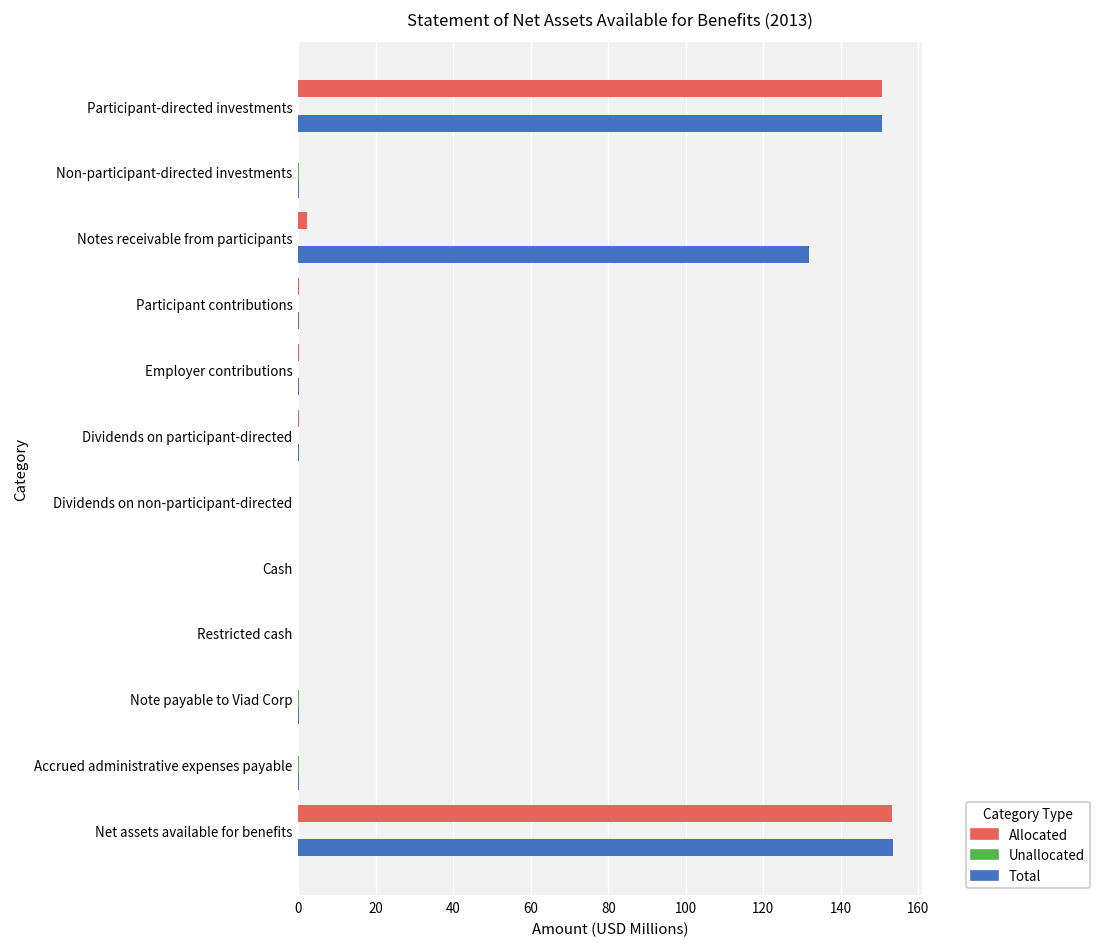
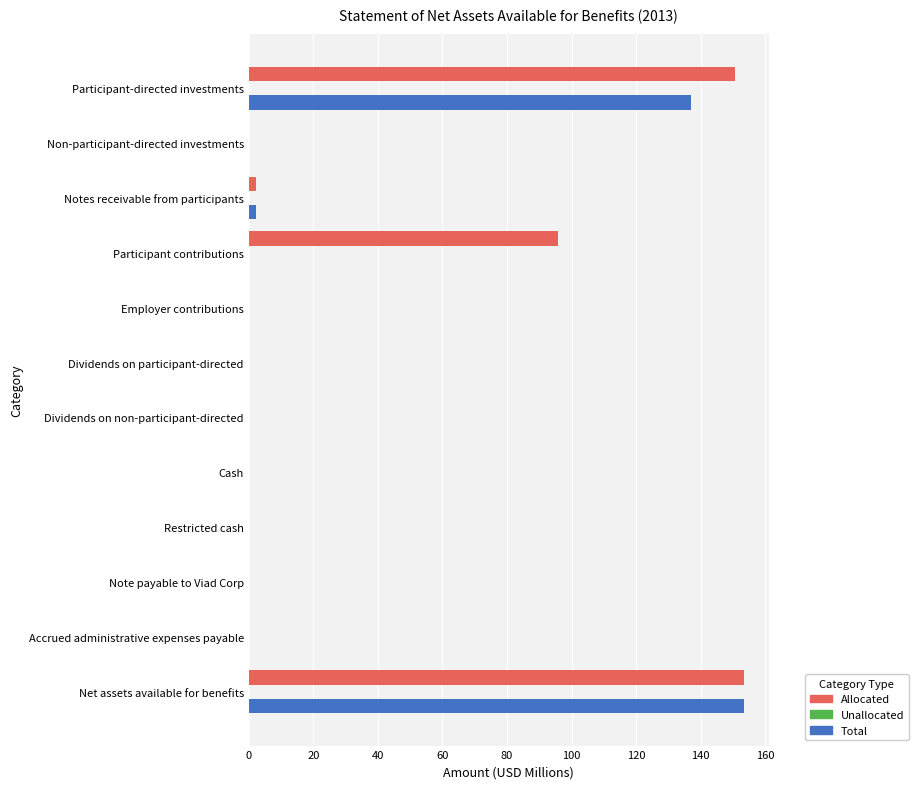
Total, Participant-directed investments: 151 -> 137
Total, Notes receivable from participants: 132 -> 2
Allocated, Participant contributions: 0 -> 96
